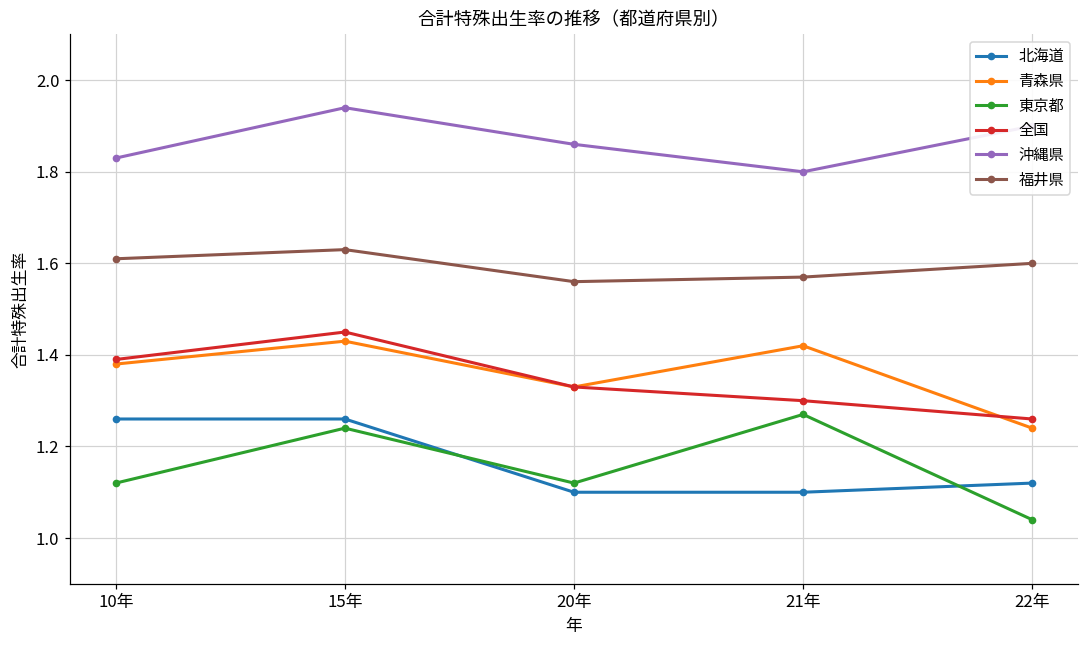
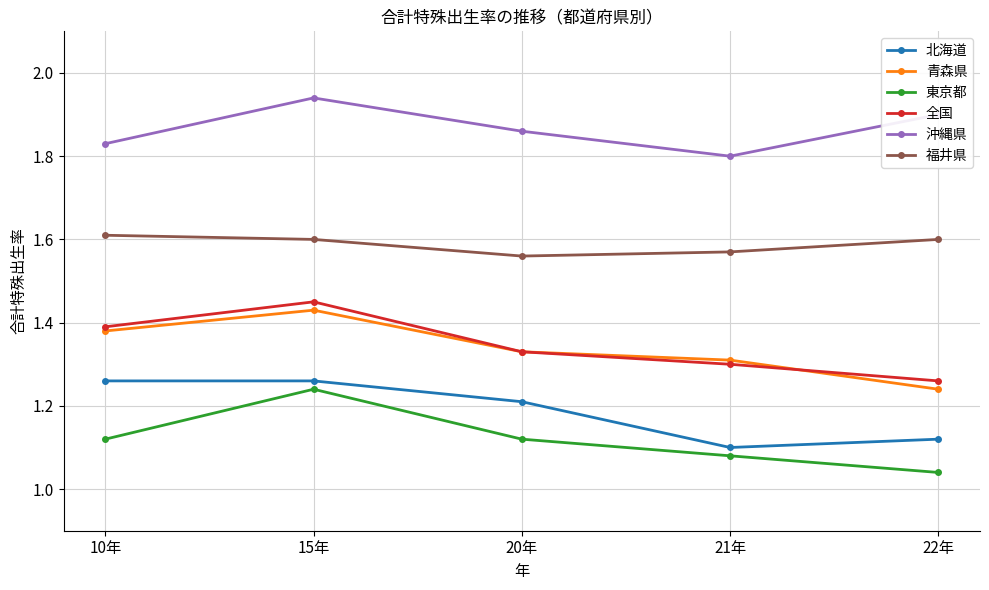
福井県, 15年: 1.63 -> 1.60
北海道, 20年: 1.10 -> 1.21
青森県, 21年: 1.42 -> 1.31
東京都, 21年: 1.27 -> 1.08
